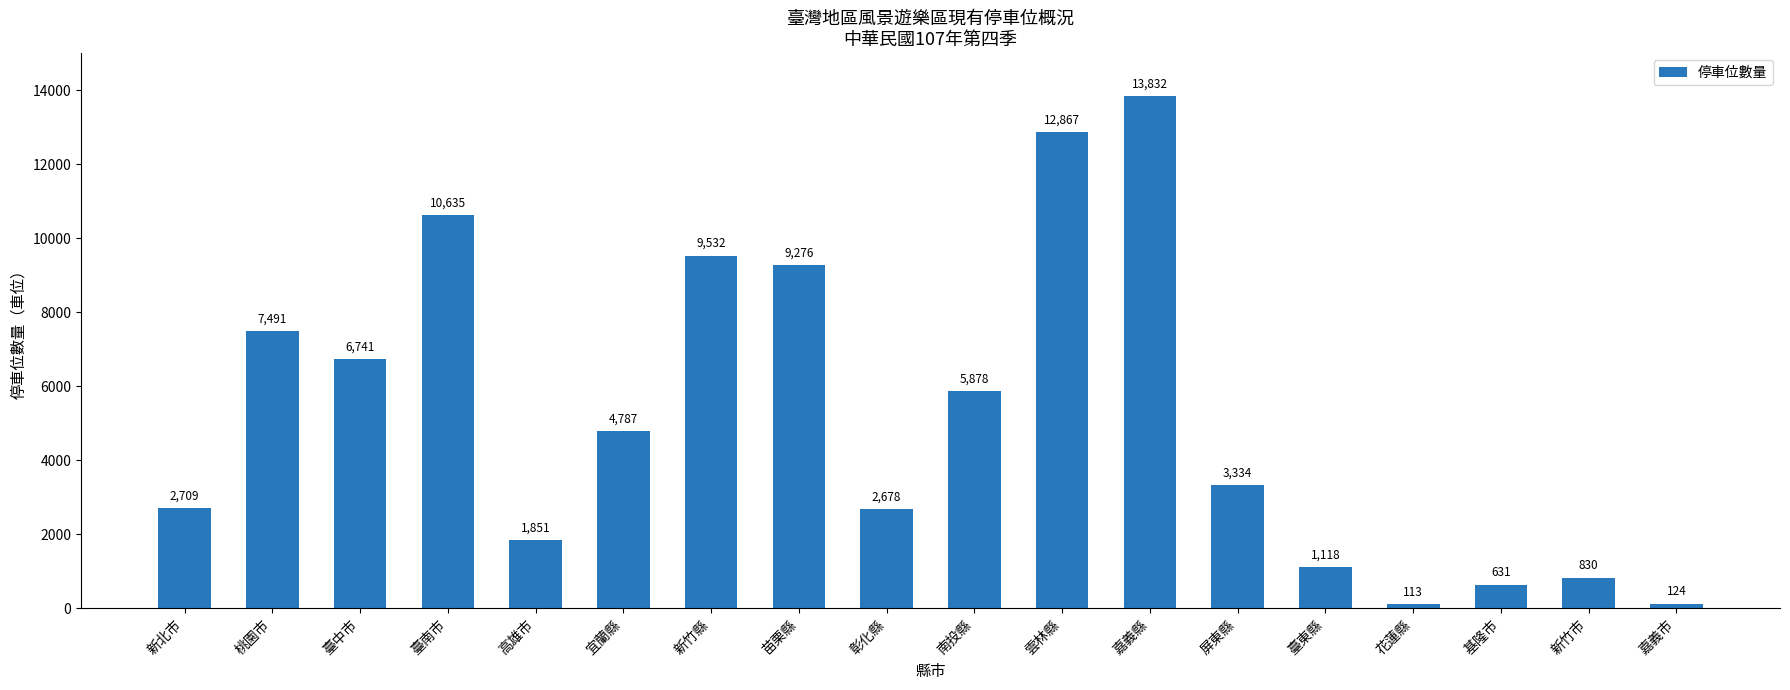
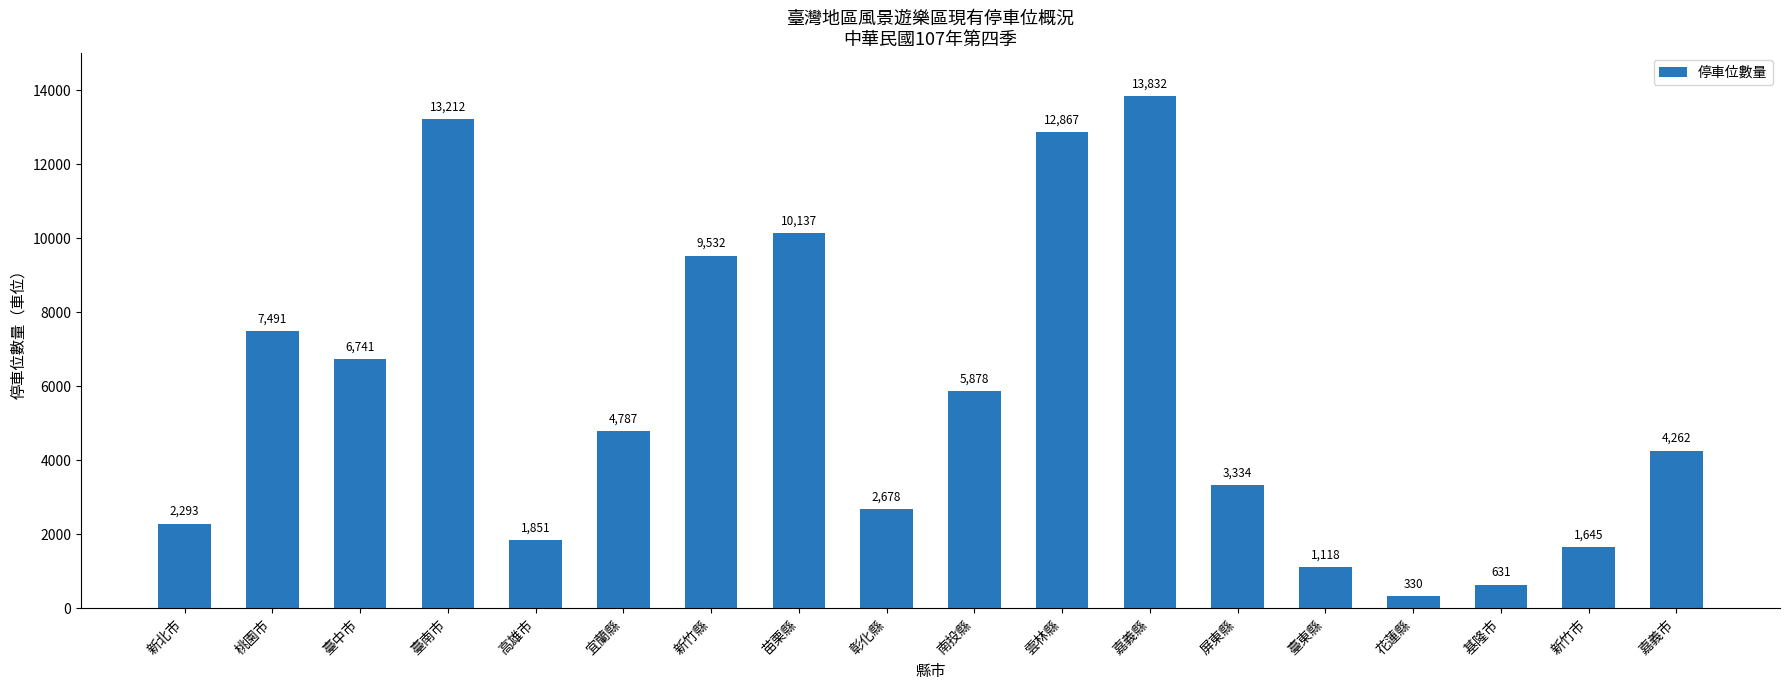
新北市: 2,709 -> 2,293
臺南市: 10,635 -> 13,212
苗栗縣: 9,276 -> 10,137
花蓮縣: 113 -> 330
新竹市: 830 -> 1,645
嘉義市: 124 -> 4,262
